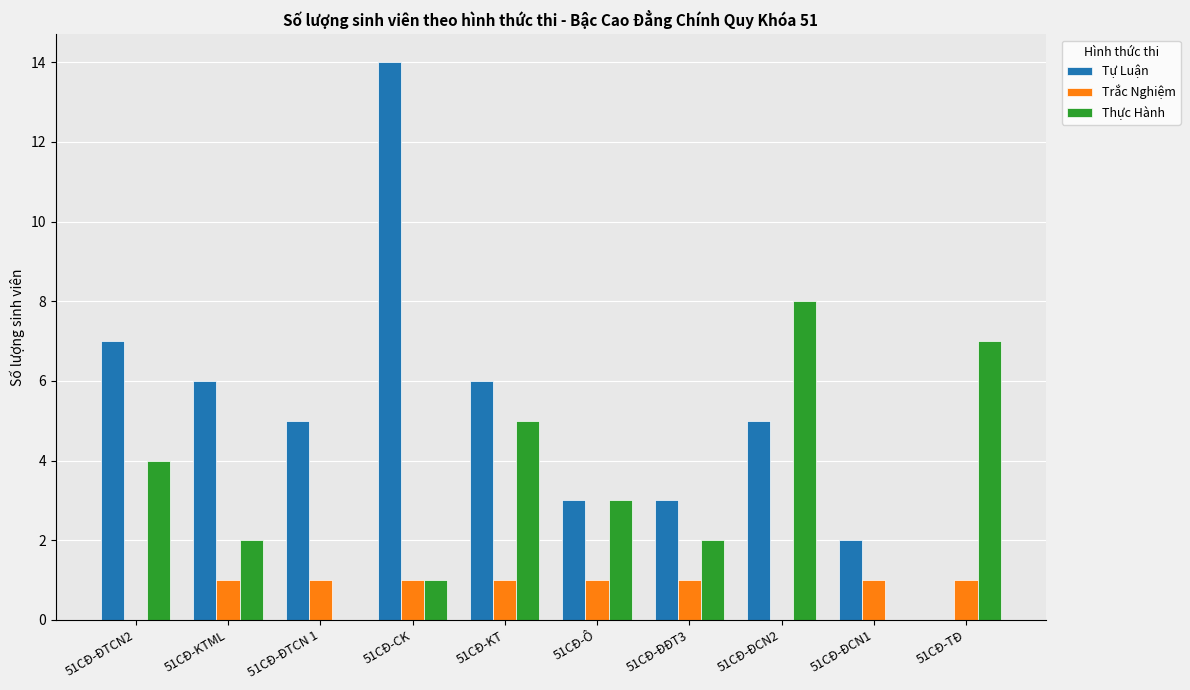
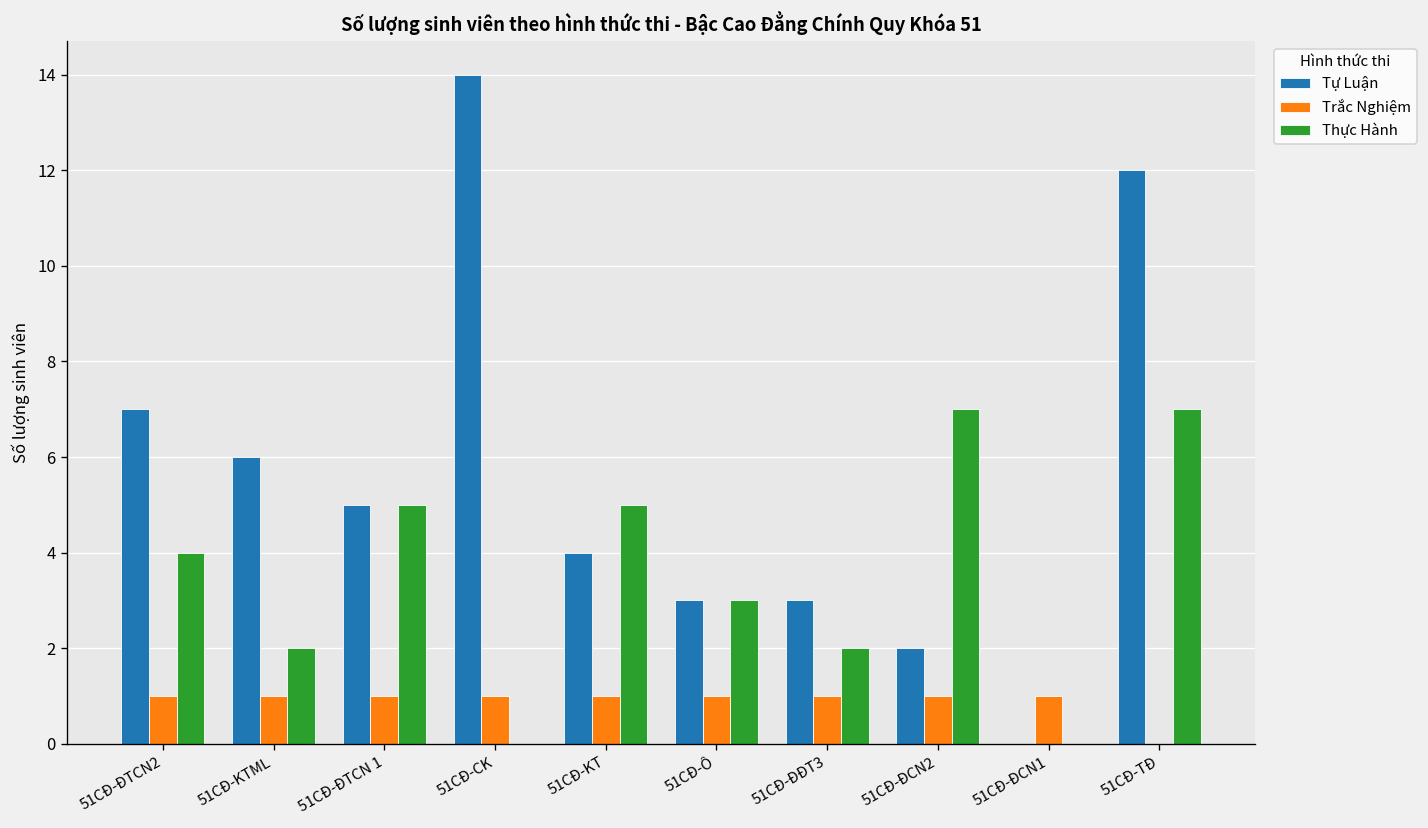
Trắc Nghiệm, 51CĐ-ĐTCN2: 0 -> 1
Thực Hành, 51CĐ-ĐTCN 1: 0 -> 5
Thực Hành, 51CĐ-CK: 1 -> 0
Tự Luận, 51CĐ-KT: 6 -> 4
Tự Luận, 51CĐ-ĐCN2: 5 -> 2
Trắc Nghiệm, 51CĐ-ĐCN2: 0 -> 1
Thực Hành, 51CĐ-ĐCN2: 8 -> 7
Tự Luận, 51CĐ-ĐCN1: 2 -> 0
Tự Luận, 51CĐ-TĐ: 0 -> 12
Trắc Nghiệm, 51CĐ-TĐ: 1 -> 0
